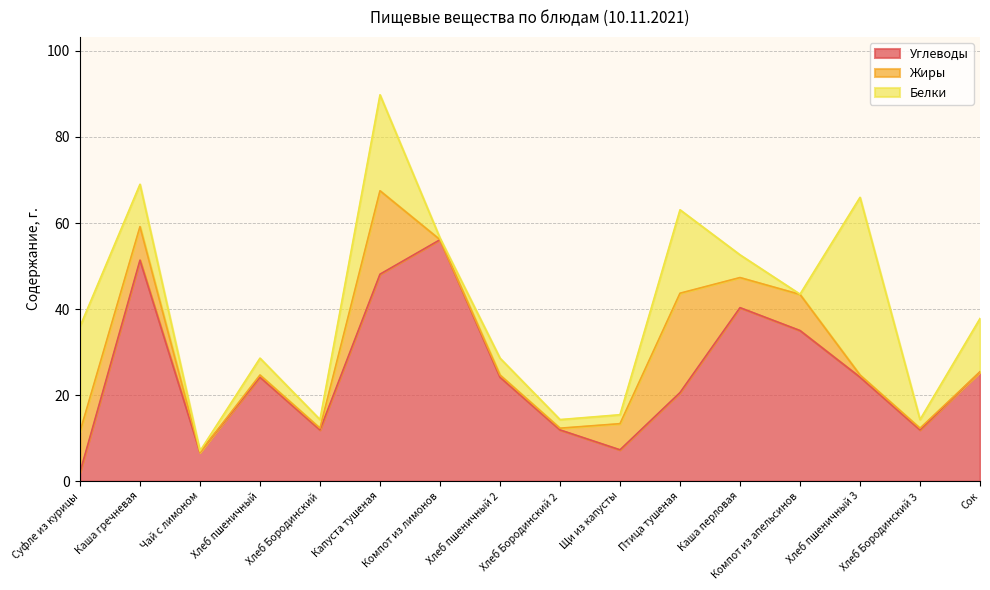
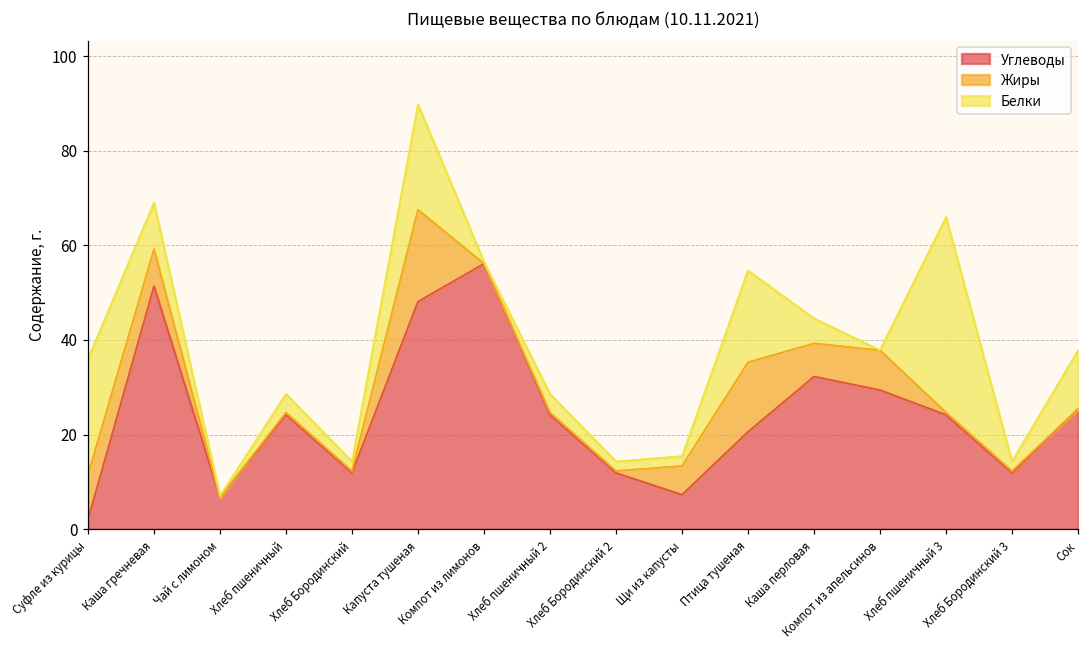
Жиры, Птица тушеная: 23 -> 15
Углеводы, Каша перловая: 40 -> 32
Углеводы, Компот из апельсинов: 35 -> 29
